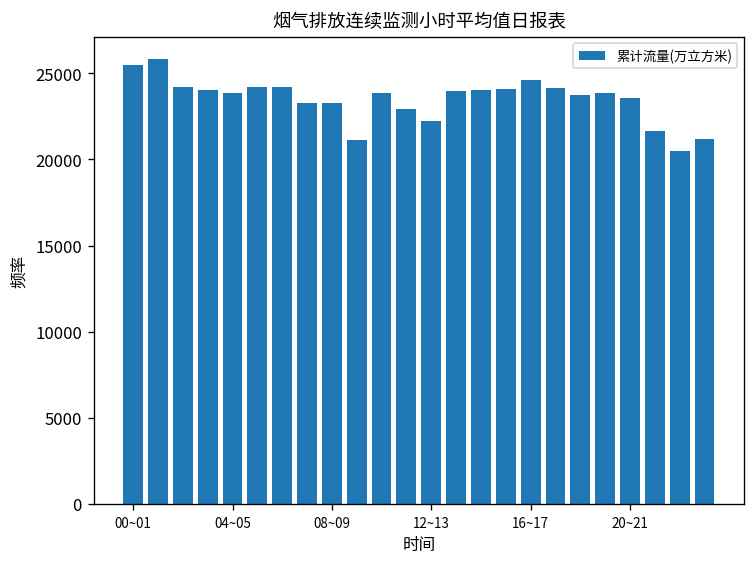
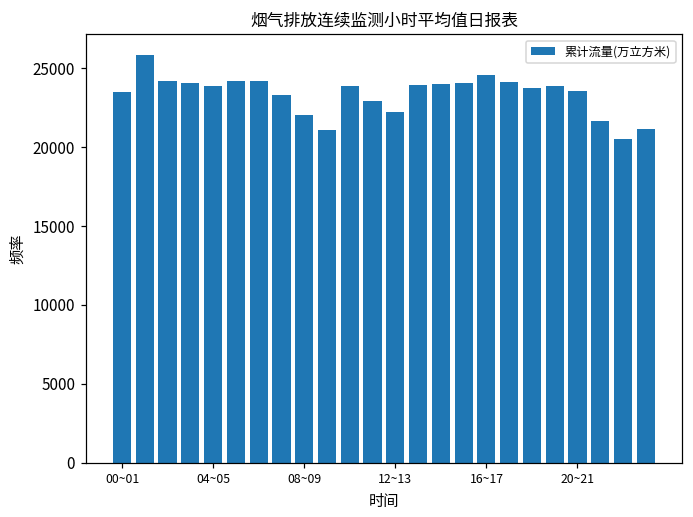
00~01: 25500 -> 23500
08~09: 23300 -> 22100
